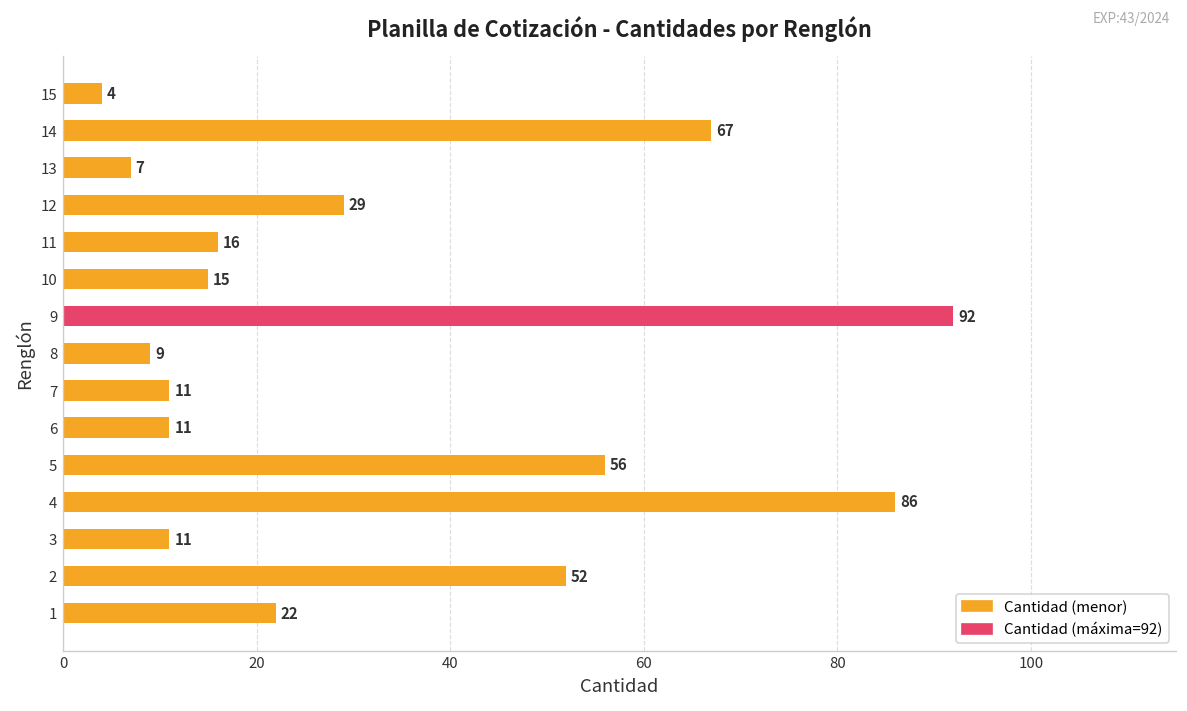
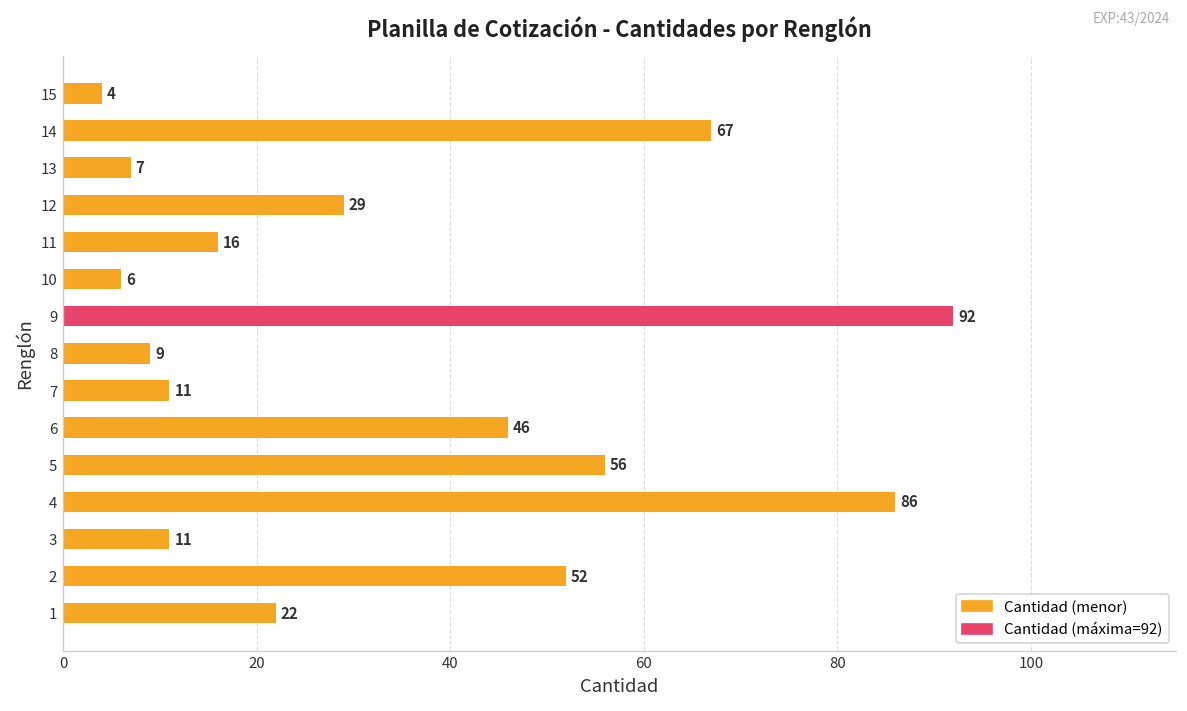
10: 15 -> 6
6: 11 -> 46
